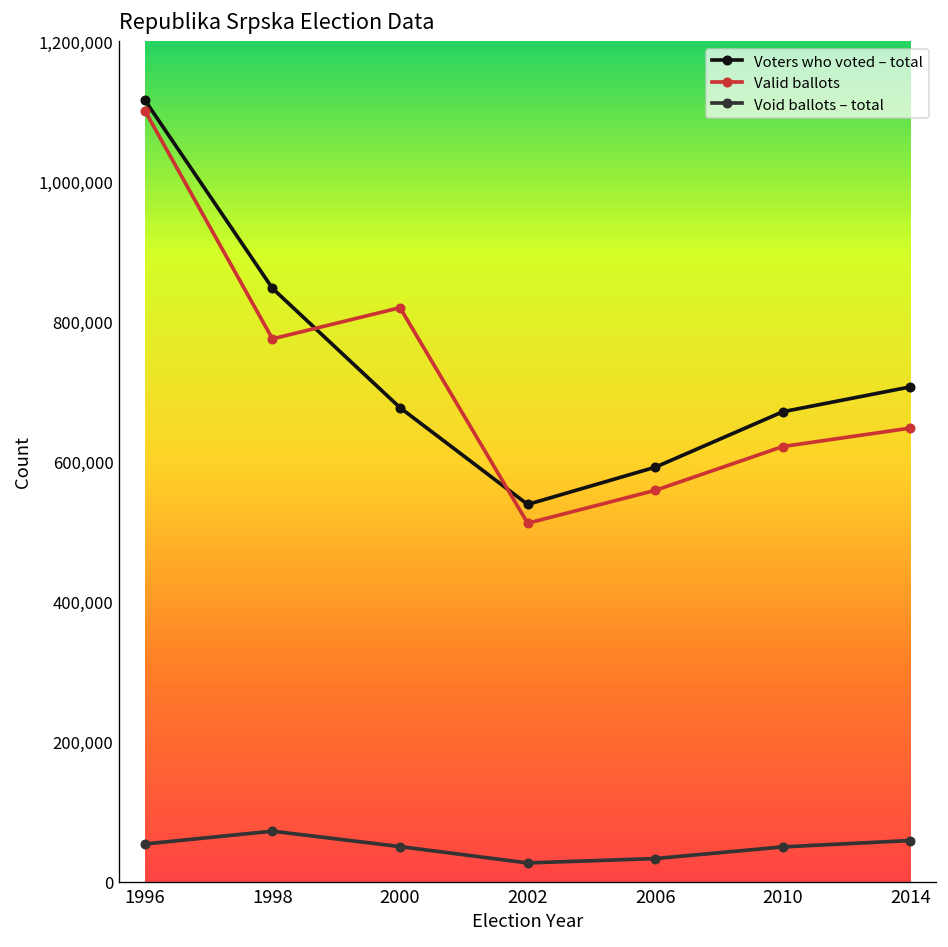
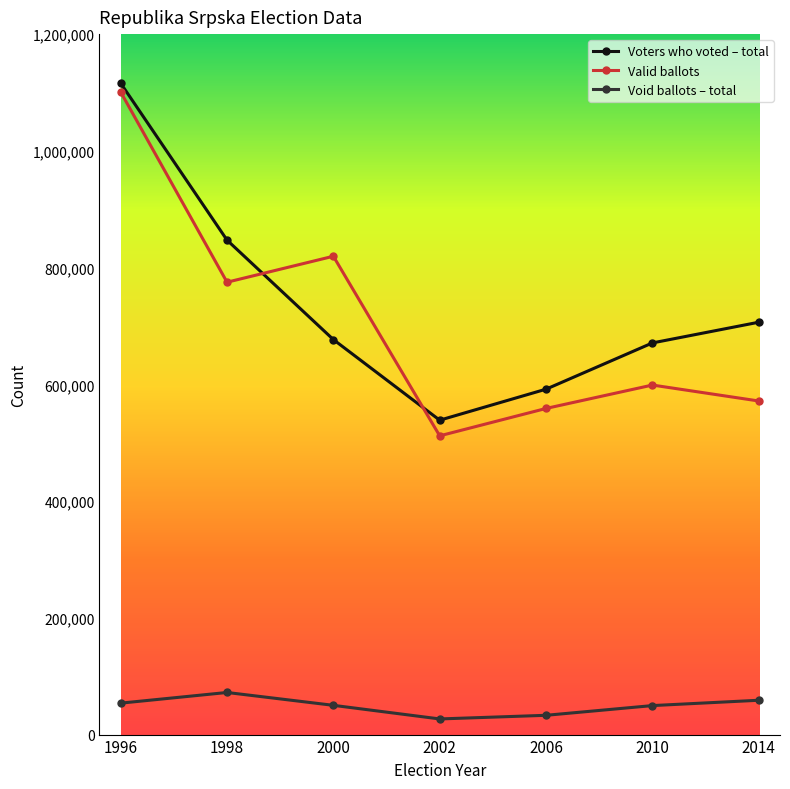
Valid ballots, 2010: 620,000 -> 600,000
Valid ballots, 2014: 650,000 -> 570,000
